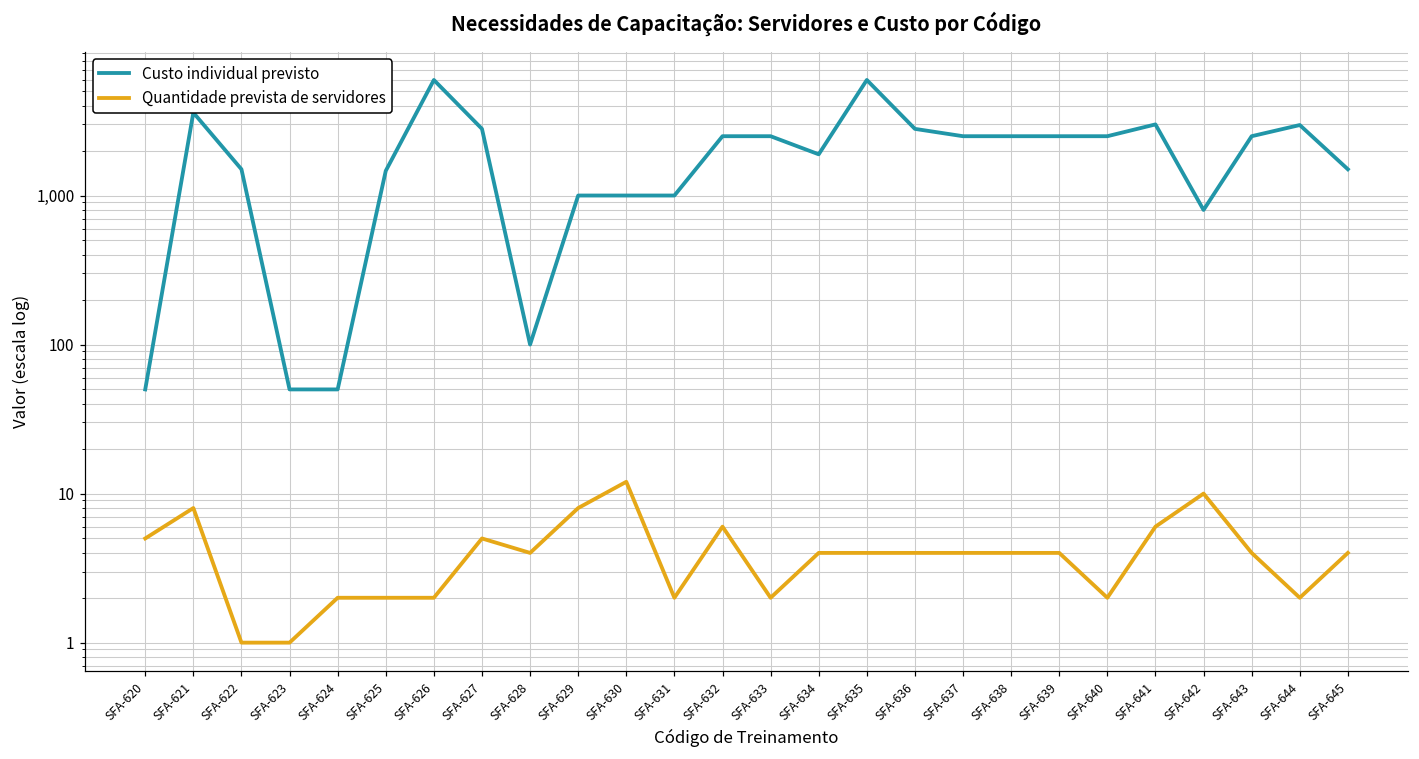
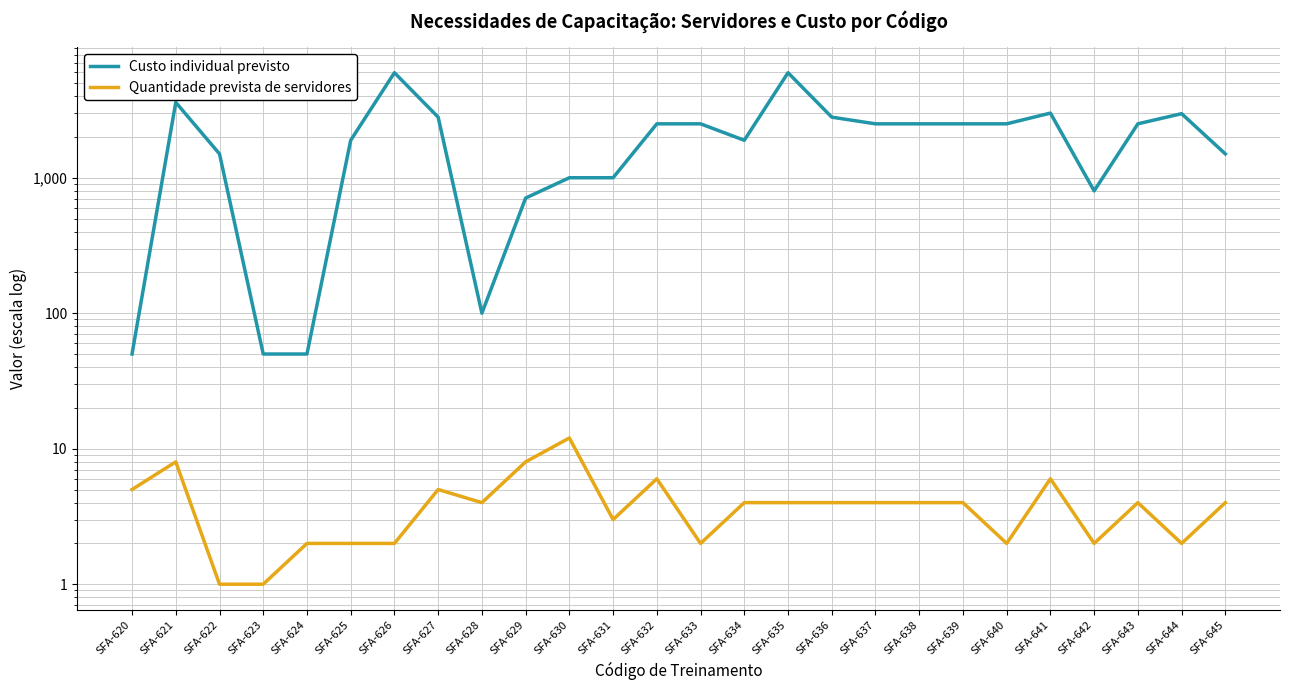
Custo individual previsto, SFA-625: 1,500 -> 1,900
Custo individual previsto, SFA-629: 1,000 -> 700
Quantidade prevista de servidores, SFA-631: 2 -> 3
Quantidade prevista de servidores, SFA-642: 10 -> 2
